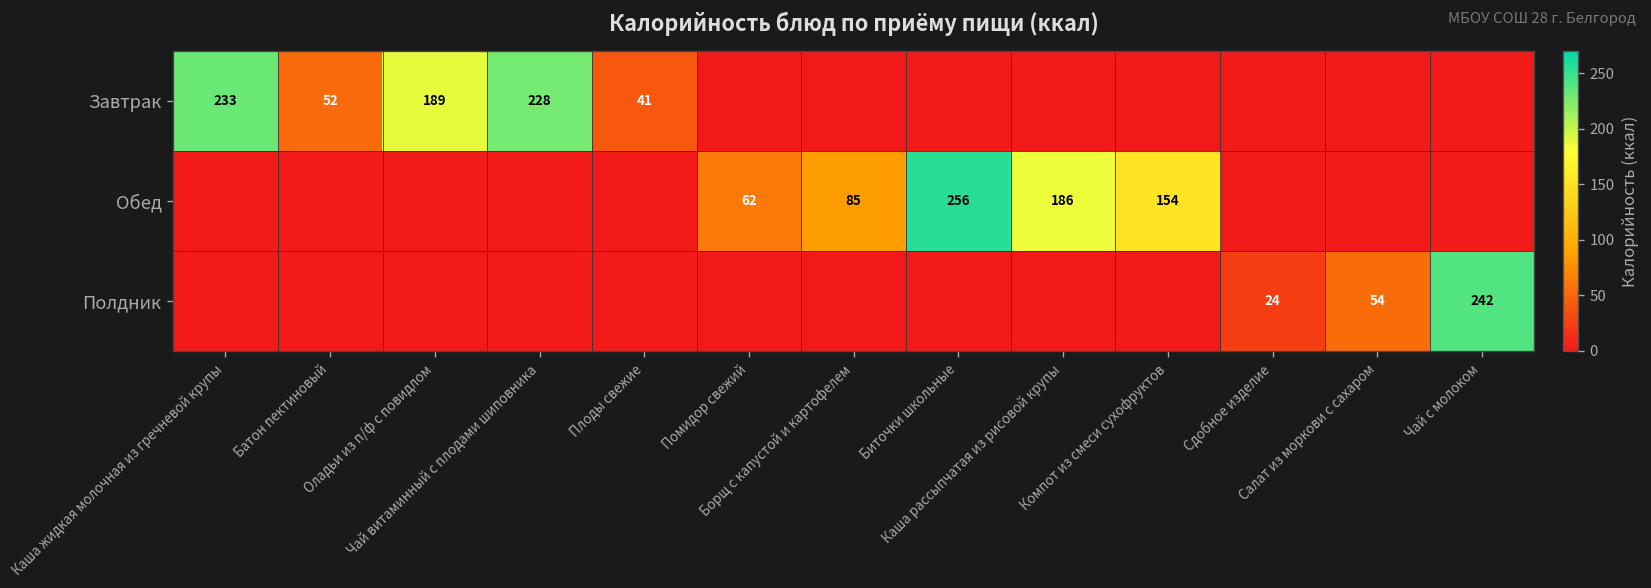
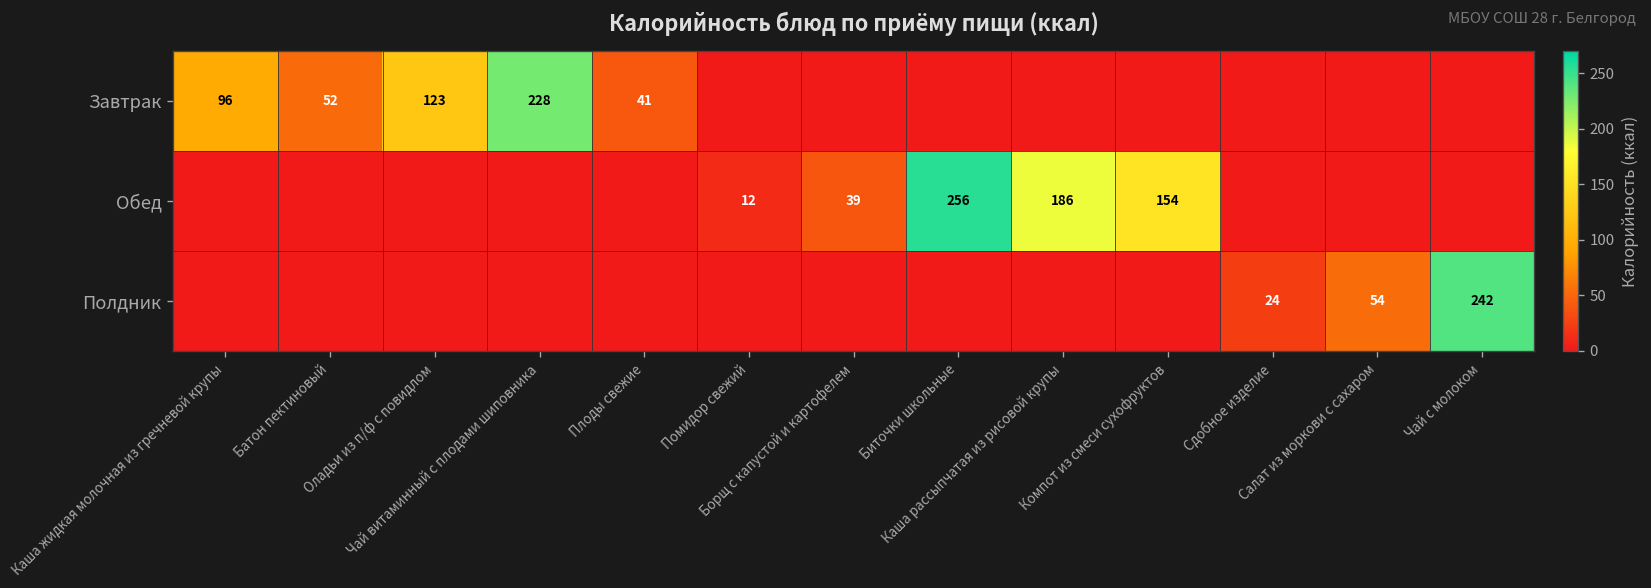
Завтрак, Каша жидкая молочная из гречневой крупы: 233 -> 96
Завтрак, Оладьи из п/ф с повидлом: 189 -> 123
Обед, Помидор свежий: 62 -> 12
Обед, Борщ с капустой и картофелем: 85 -> 39
